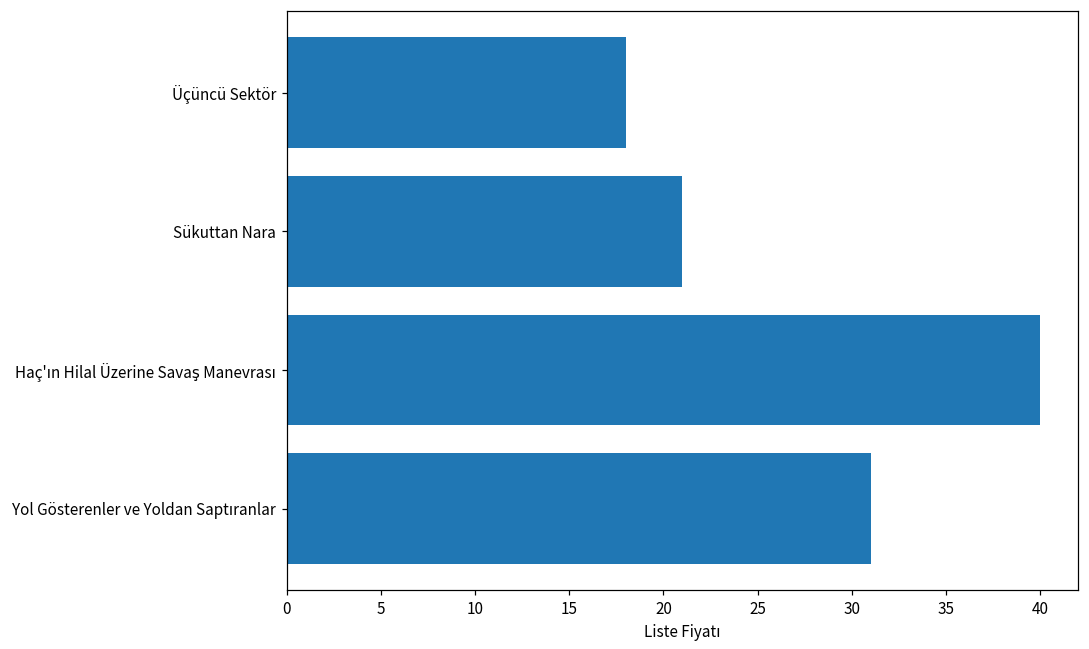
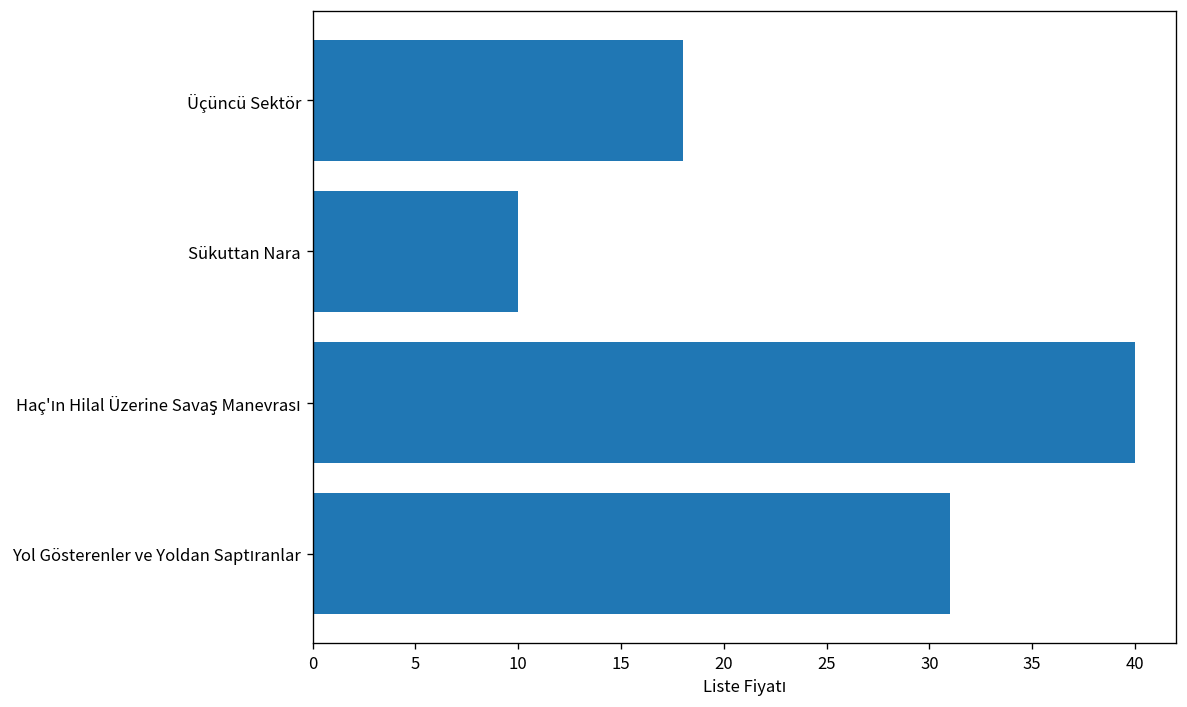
Sükuttan Nara: 21 -> 10
